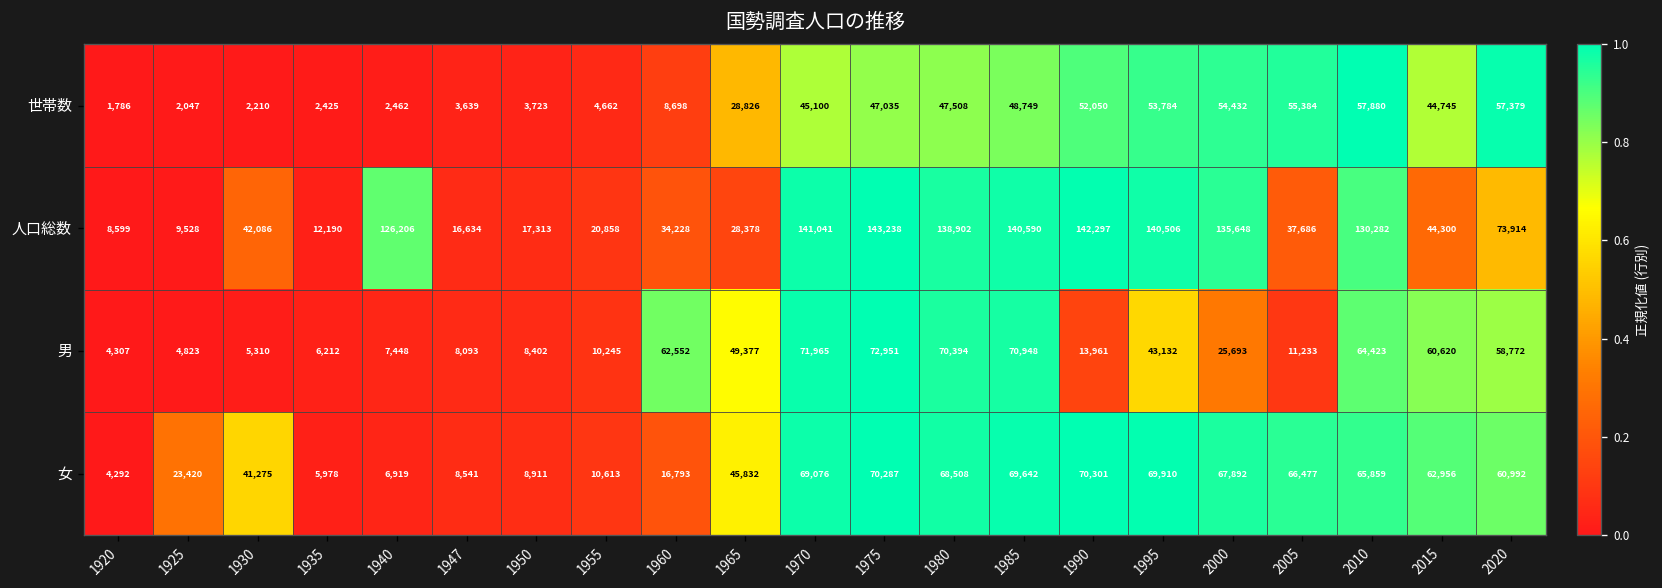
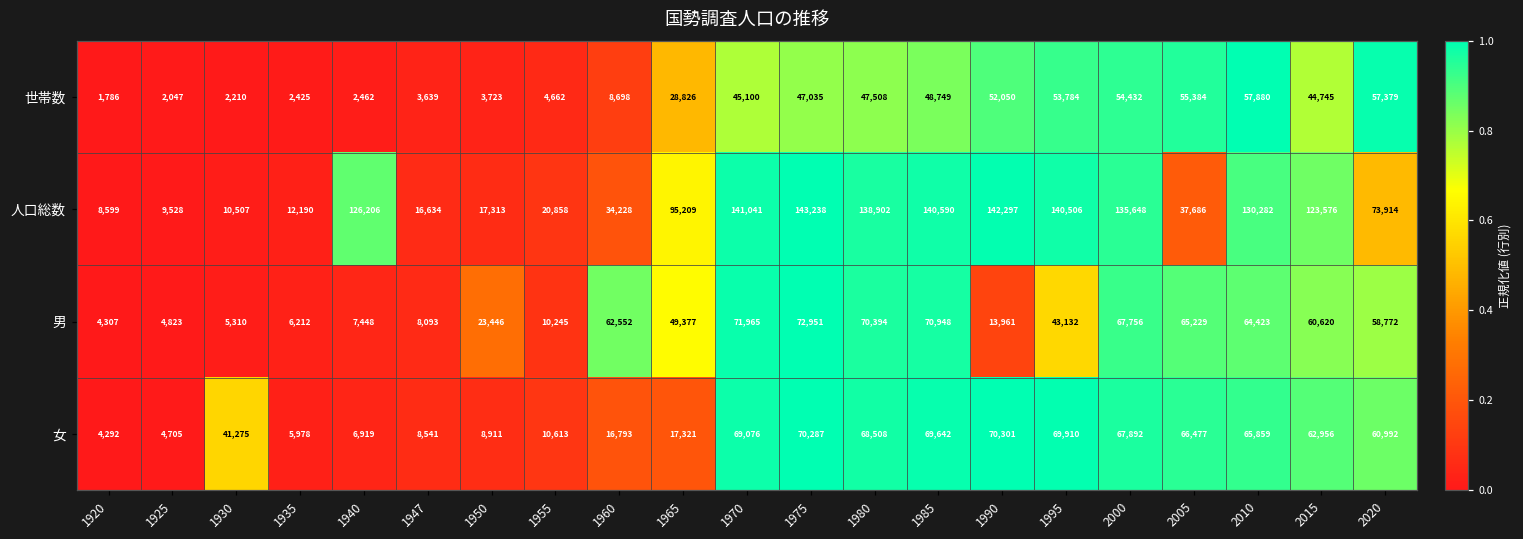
人口総数, 1930: 42,086 -> 10,507
人口総数, 1965: 28,378 -> 95,209
人口総数, 2015: 44,300 -> 123,576
男, 1950: 8,402 -> 23,446
男, 2000: 25,693 -> 67,756
男, 2005: 11,233 -> 65,229
女, 1925: 23,420 -> 4,705
女, 1965: 45,832 -> 17,321
